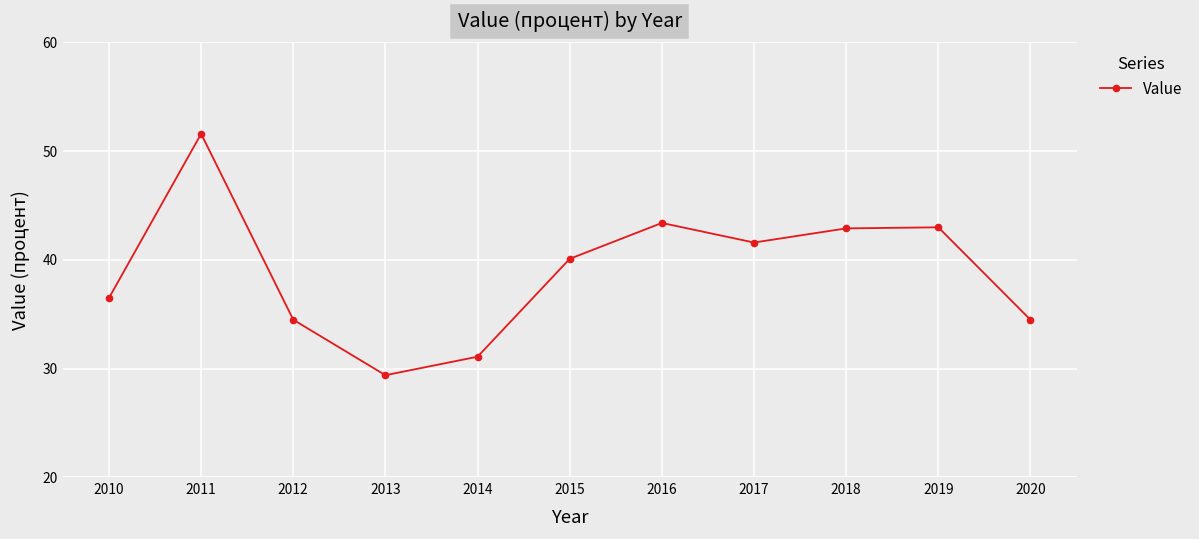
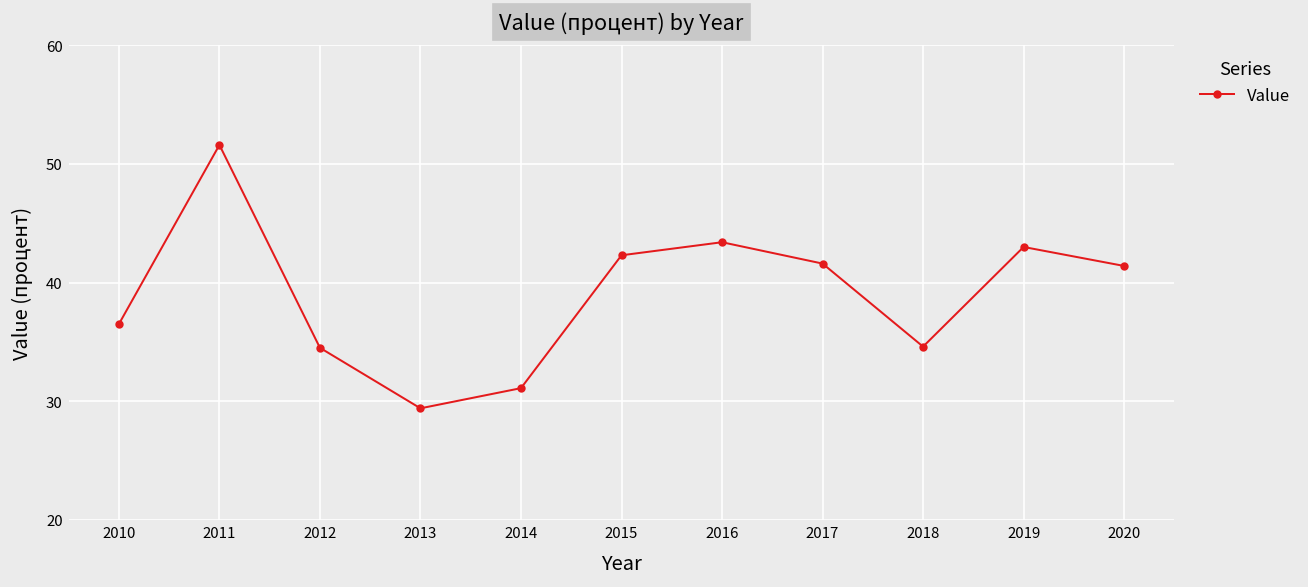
2015: 40 -> 42
2018: 43 -> 35
2020: 35 -> 41
